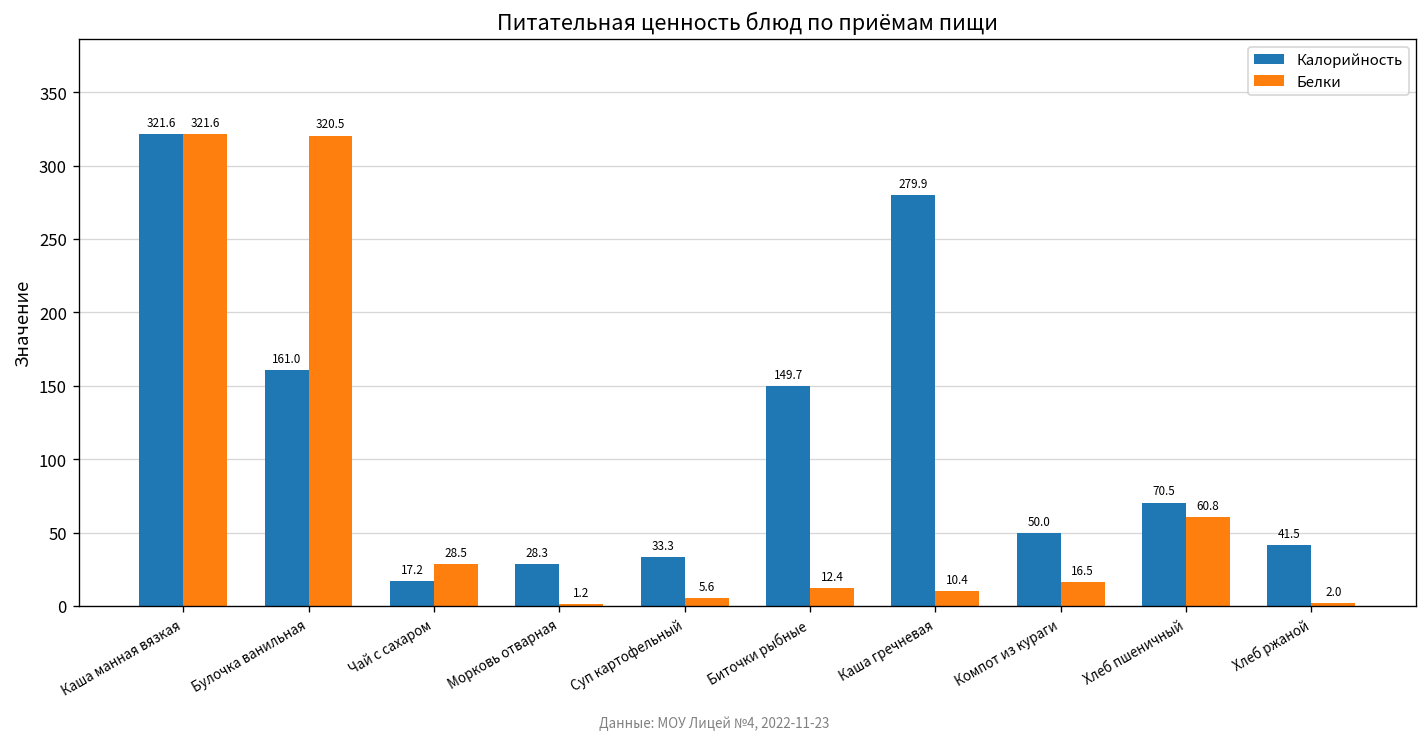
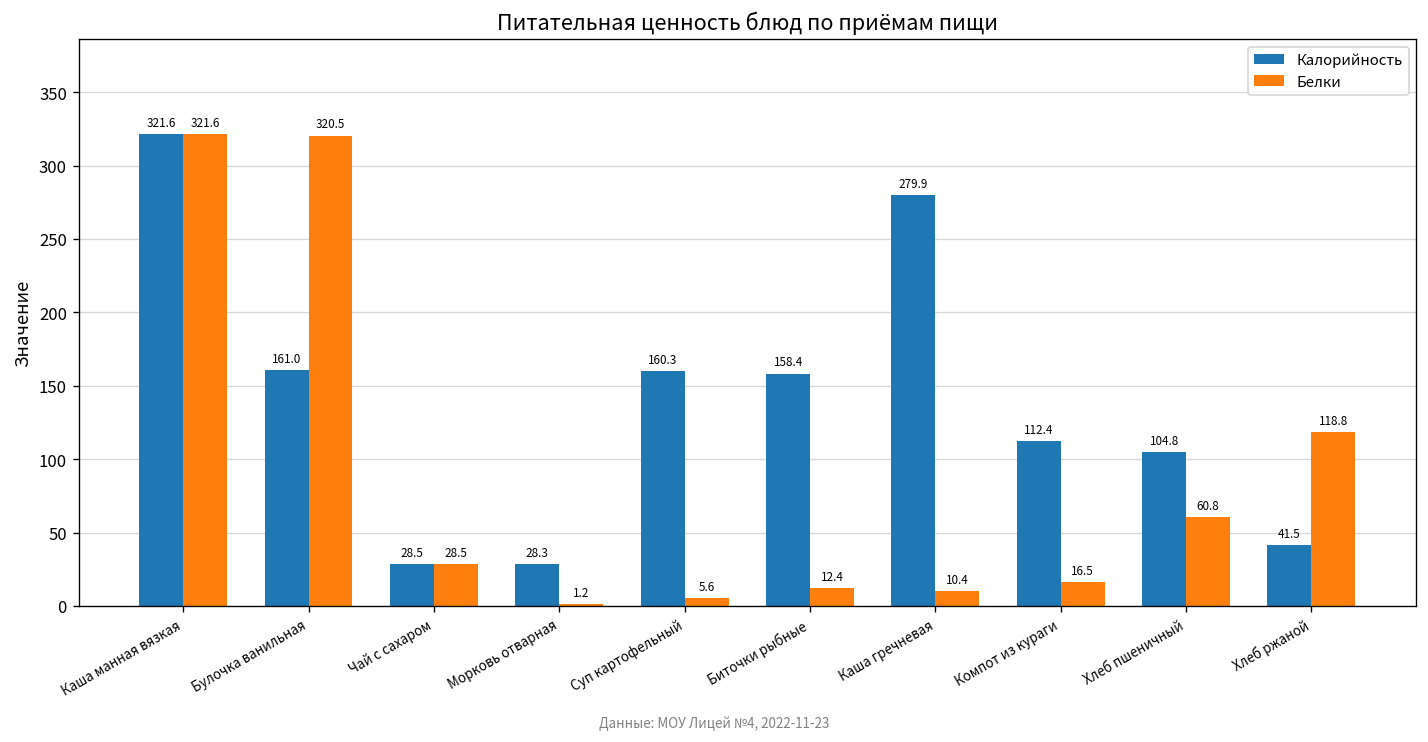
Калорийность, Чай с сахаром: 17.2 -> 28.5
Калорийность, Суп картофельный: 33.3 -> 160.3
Калорийность, Биточки рыбные: 149.7 -> 158.4
Калорийность, Компот из кураги: 50.0 -> 112.4
Калорийность, Хлеб пшеничный: 70.5 -> 104.8
Белки, Хлеб ржаной: 2.0 -> 118.8
